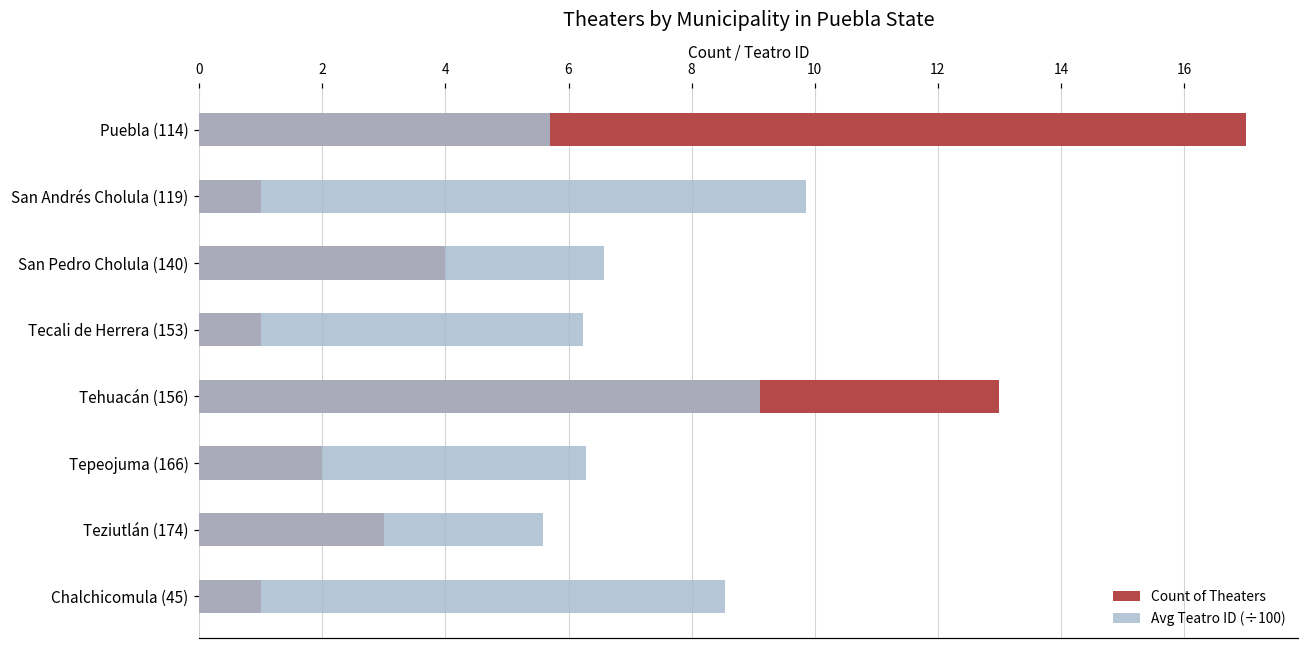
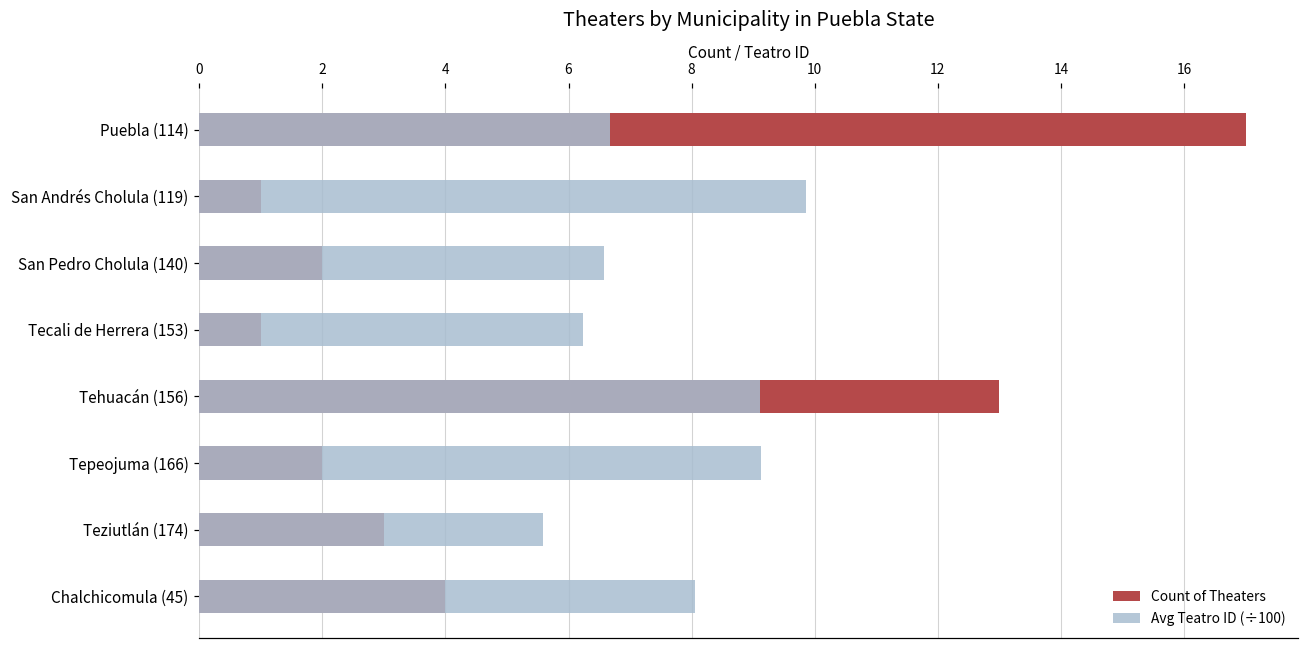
Avg Teatro ID (÷100), Puebla (114): 5.7 -> 6.7
Count of Theaters, San Pedro Cholula (140): 4 -> 2
Avg Teatro ID (÷100), Tepeojuma (166): 6.3 -> 9.1
Count of Theaters, Chalchicomula (45): 1 -> 4
Avg Teatro ID (÷100), Chalchicomula (45): 8.5 -> 8.1
